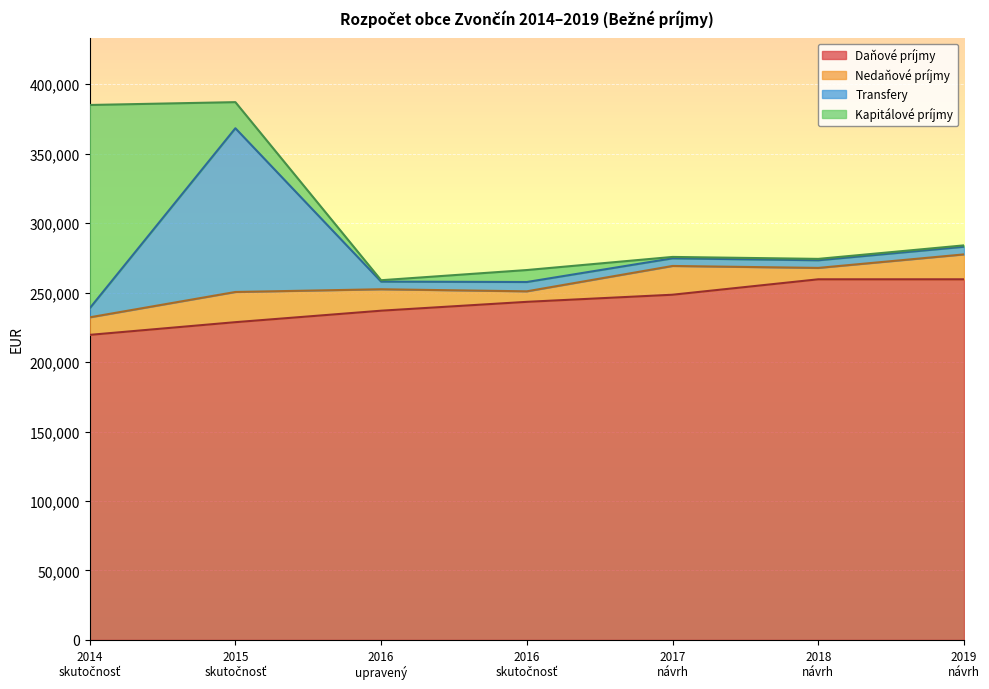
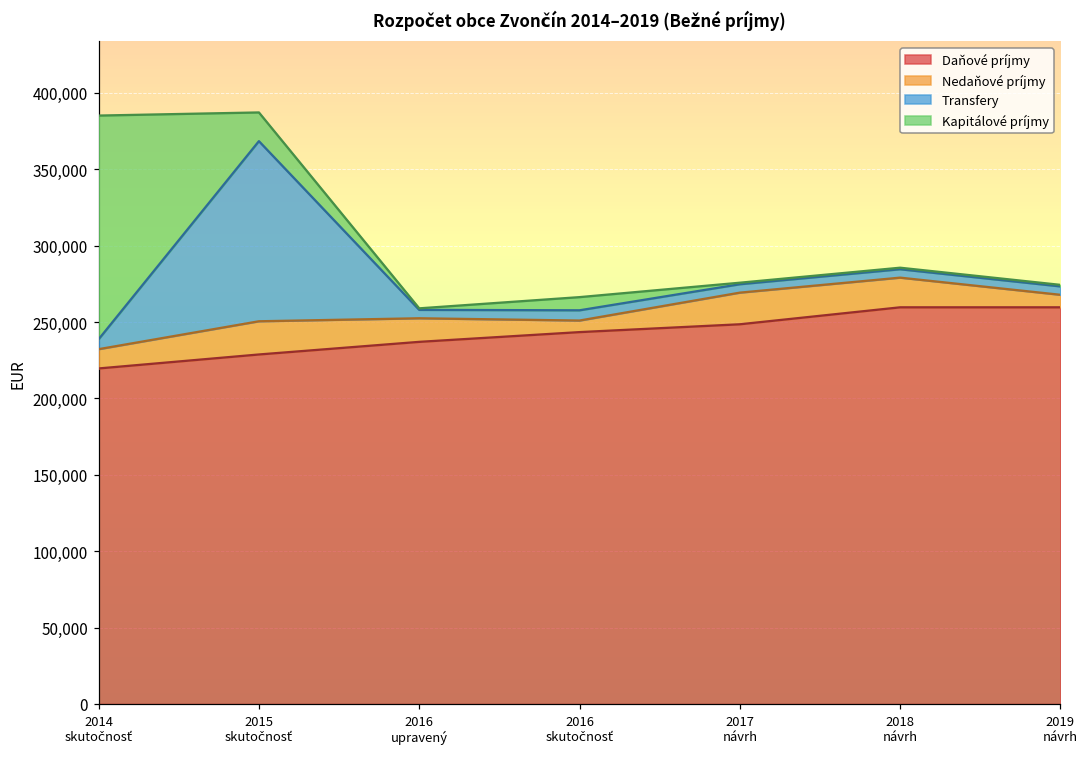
Nedaňové príjmy, 2018 návrh: 8,000 -> 19,000
Nedaňové príjmy, 2019 návrh: 18,000 -> 8,000
